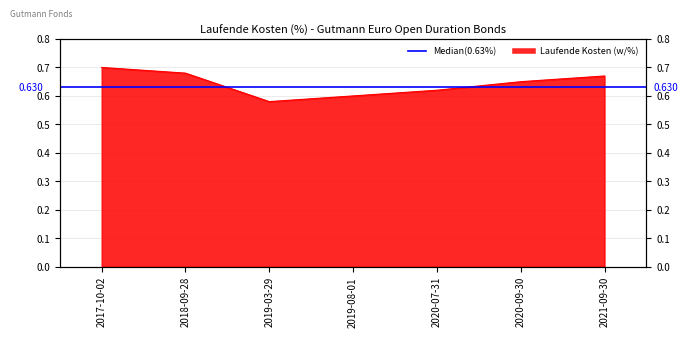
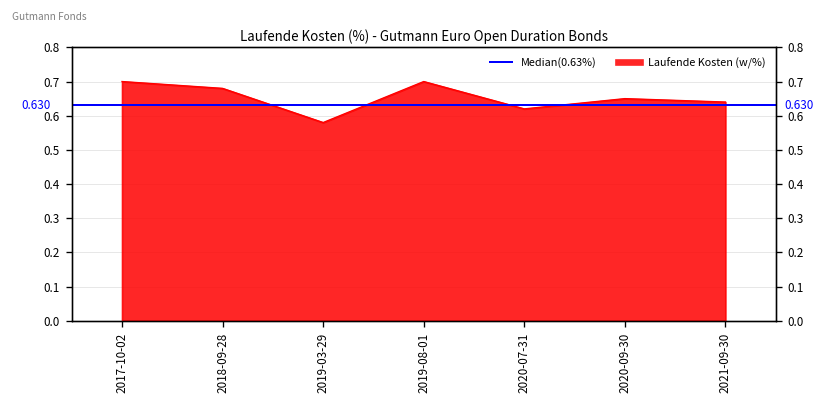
2019-08-01: 0.6 -> 0.7
2021-09-30: 0.67 -> 0.64
